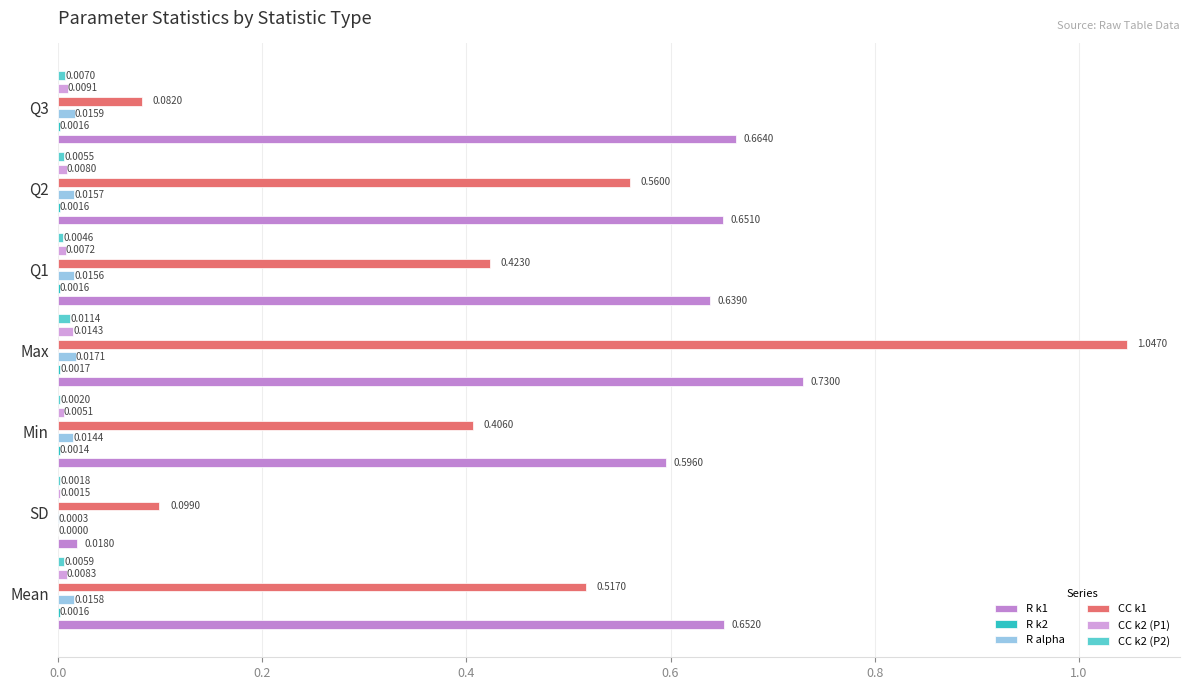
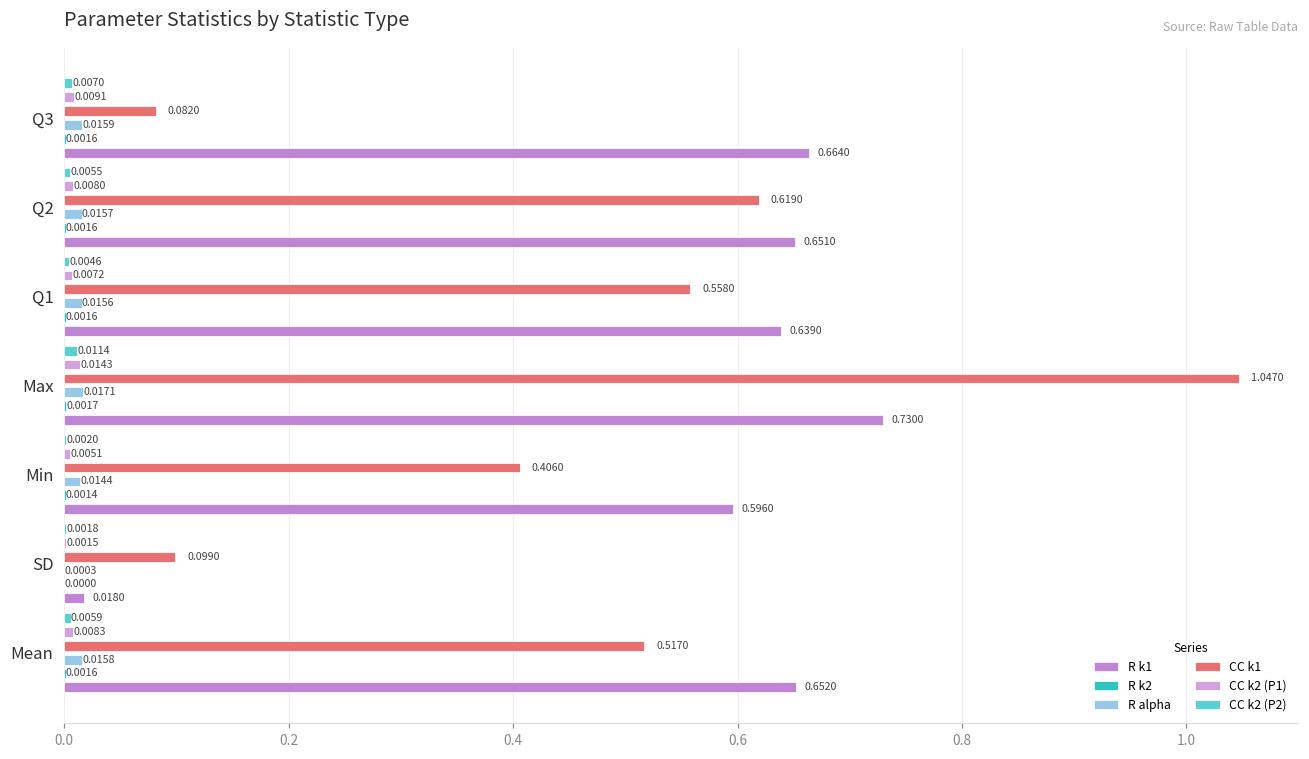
CC k1, Q2: 0.5600 -> 0.6190
CC k1, Q1: 0.4230 -> 0.5580
